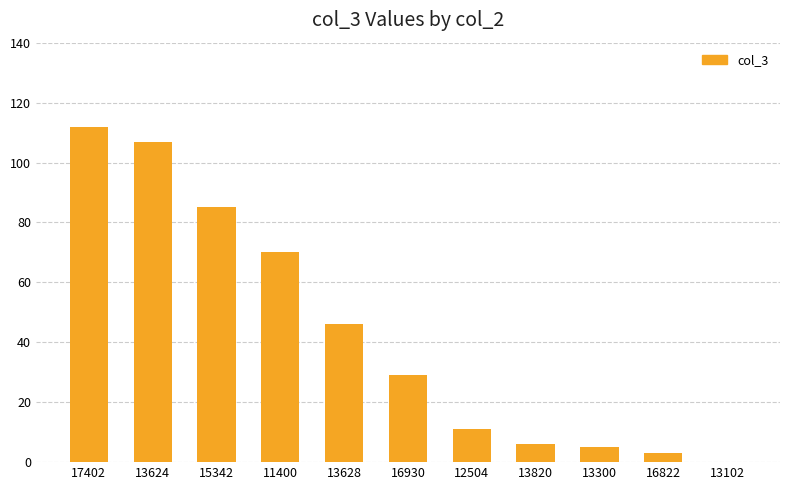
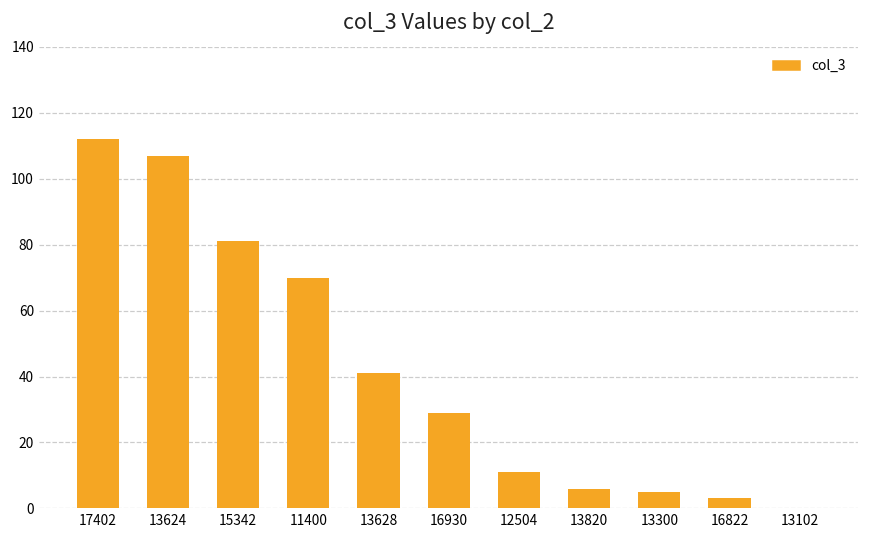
15342: 85 -> 81
13628: 46 -> 41
